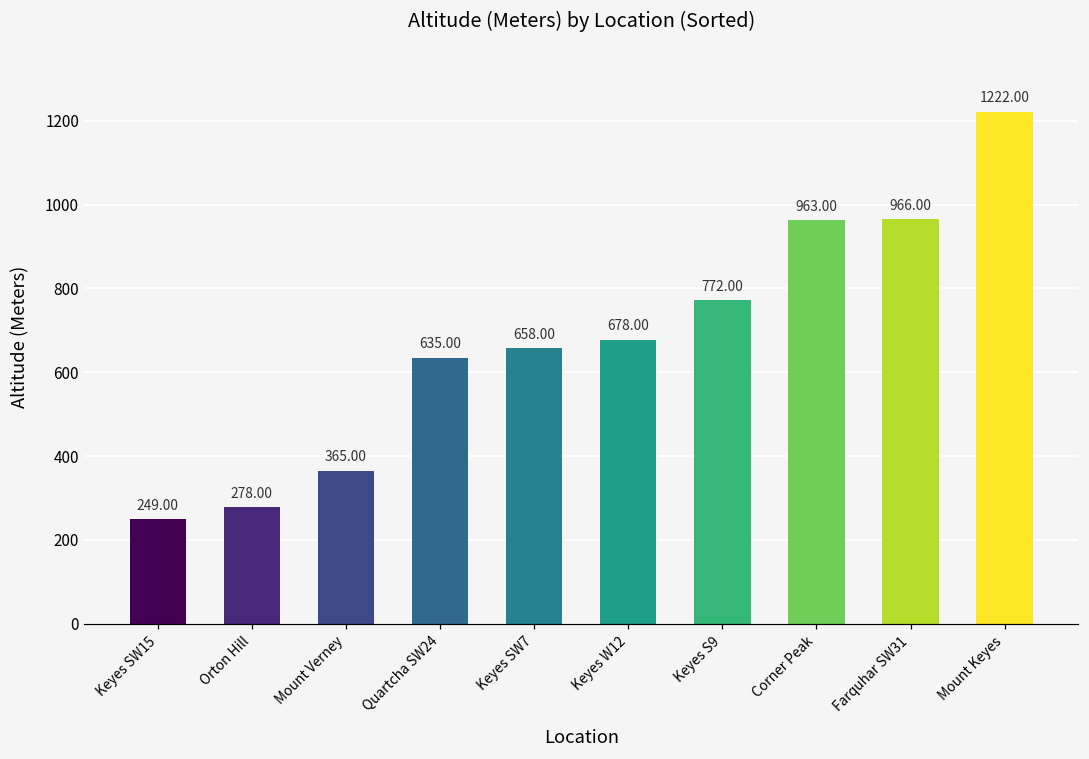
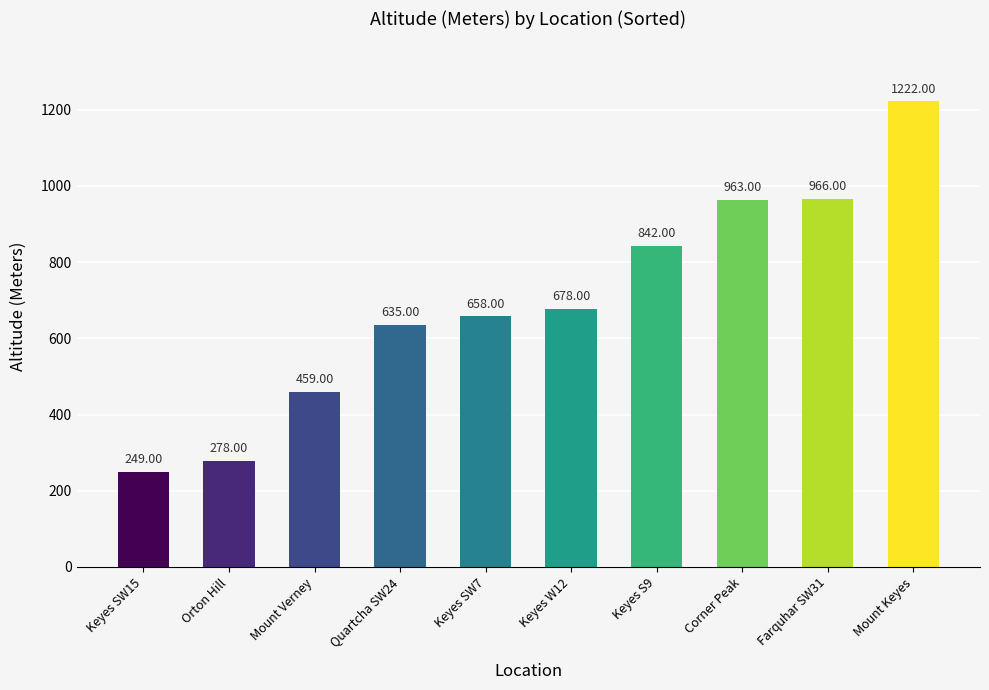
Mount Verney: 365.00 -> 459.00
Keyes S9: 772.00 -> 842.00
